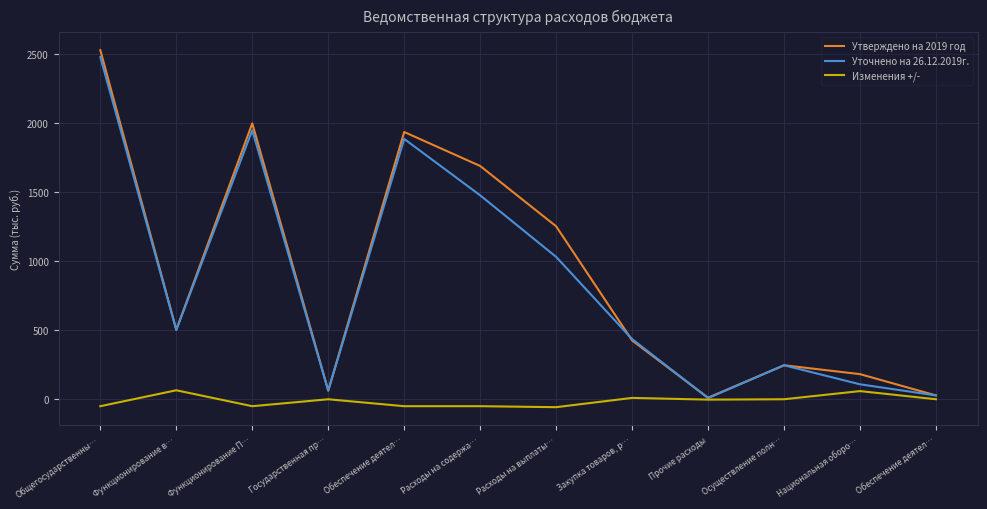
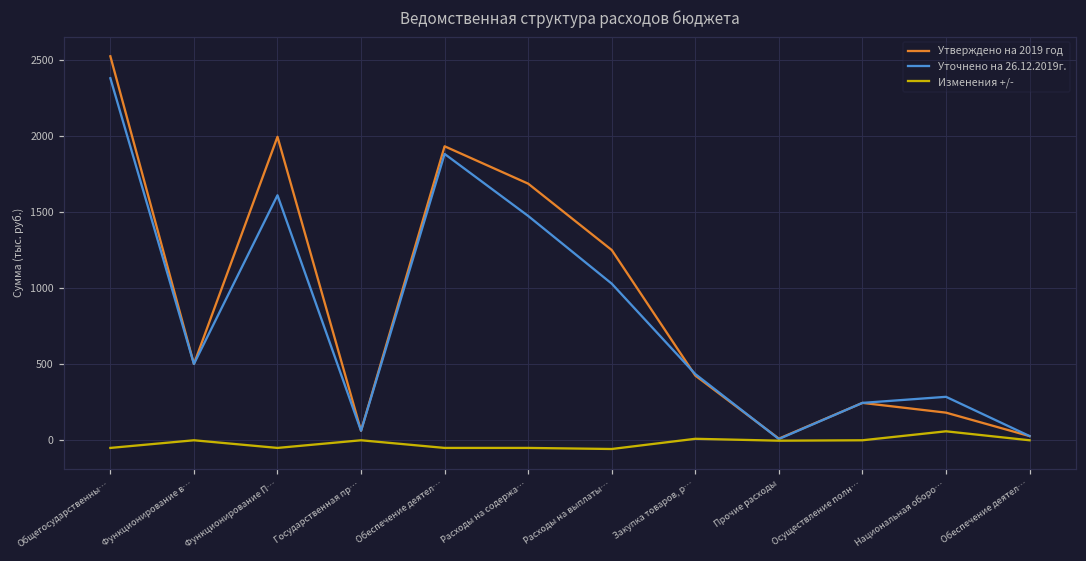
Уточнено на 26.12.2019г., Общегосударственны…: 2480 -> 2380
Изменения +/-, Функционирование в…: 70 -> 0
Уточнено на 26.12.2019г., Функционирование П…: 1950 -> 1610
Уточнено на 26.12.2019г., Национальная оборо…: 110 -> 290
